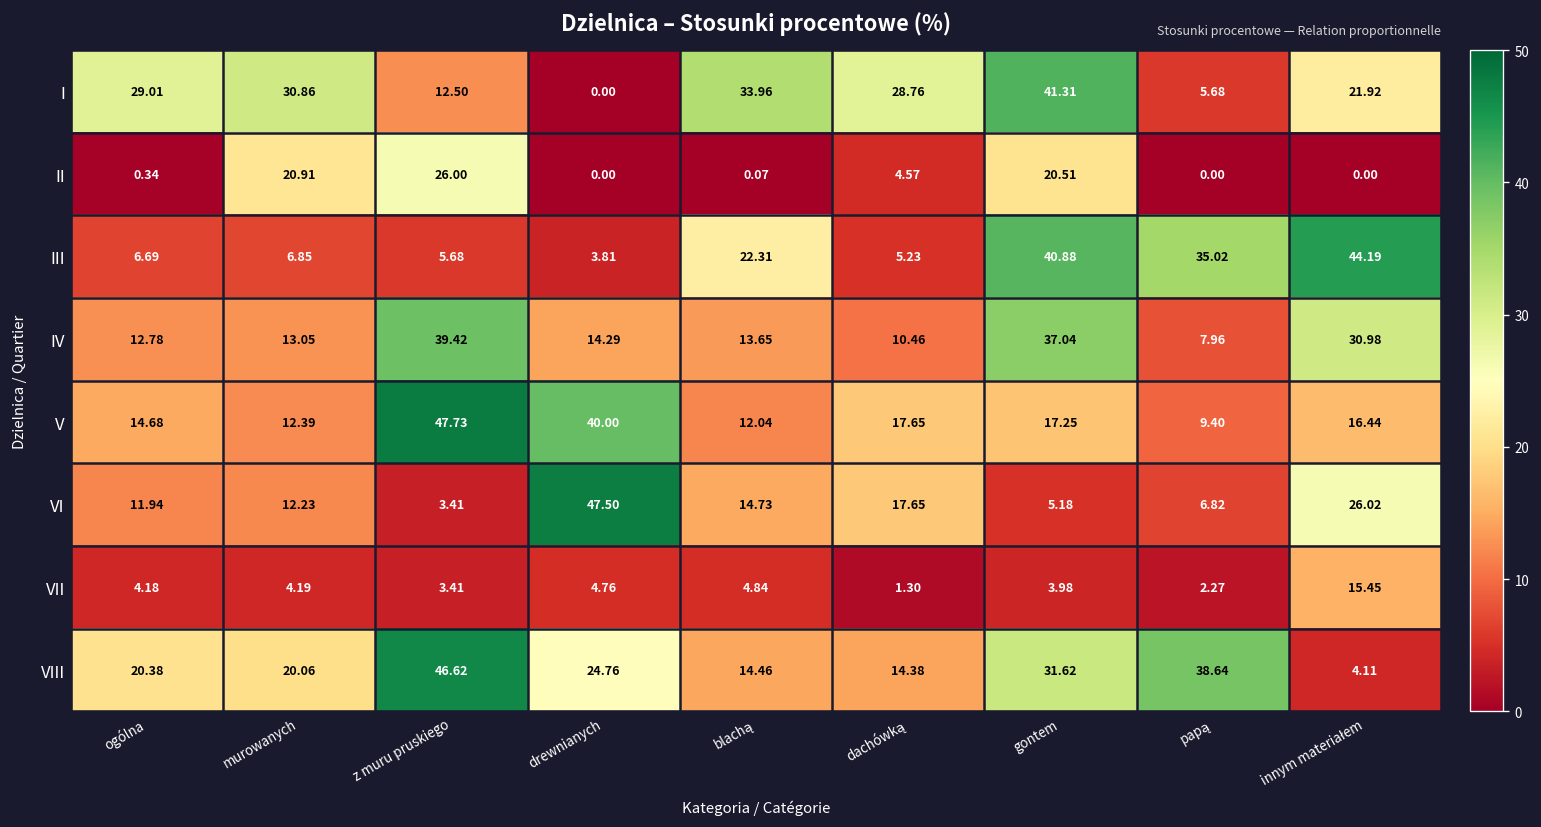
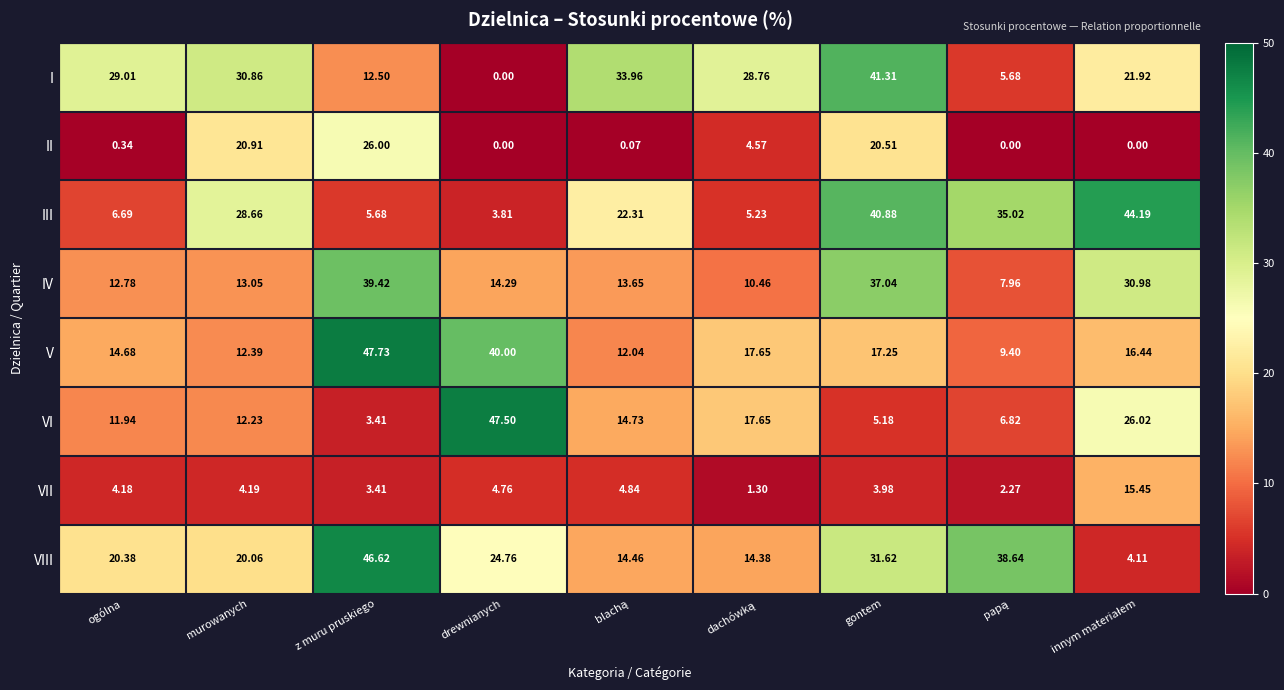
III, murowanych: 6.85 -> 28.66
